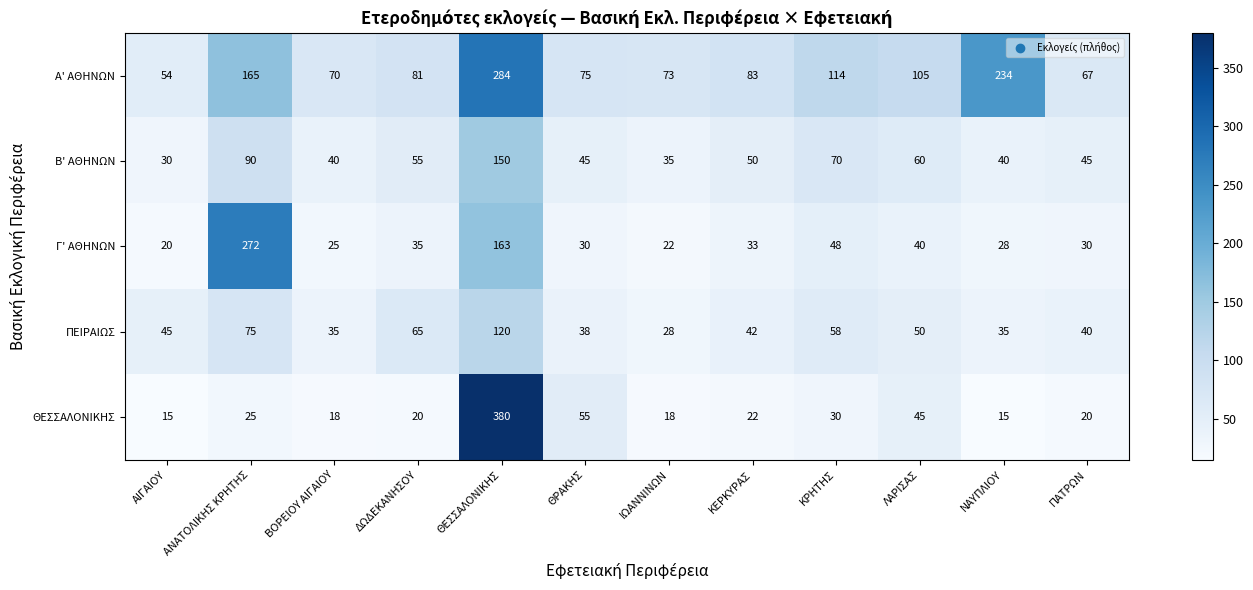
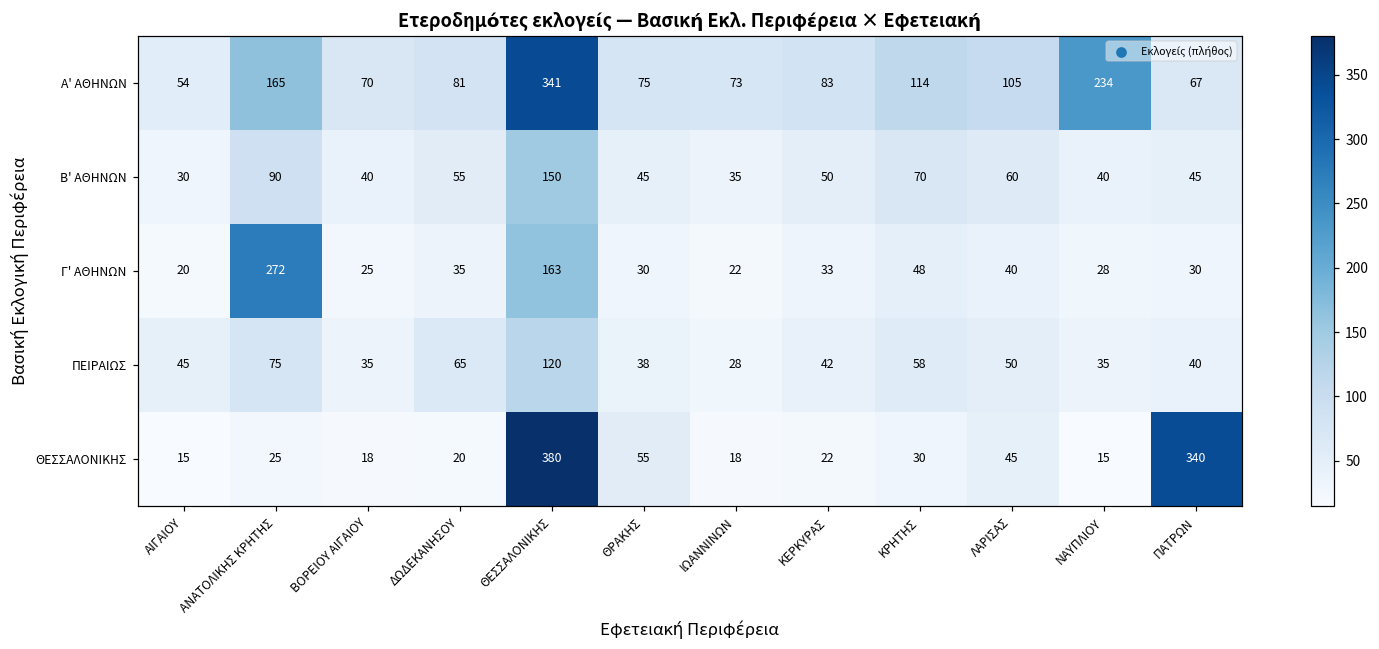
Α' ΑΘΗΝΩΝ, ΘΕΣΣΑΛΟΝΙΚΗΣ: 284 -> 341
ΘΕΣΣΑΛΟΝΙΚΗΣ, ΠΑΤΡΩΝ: 20 -> 340
